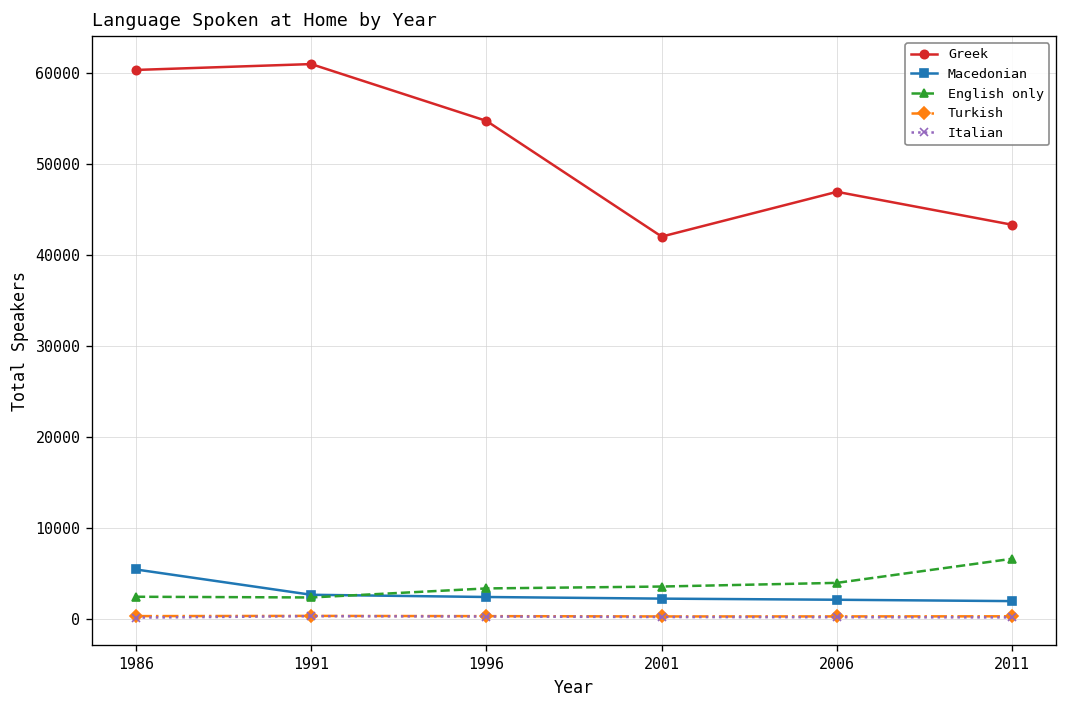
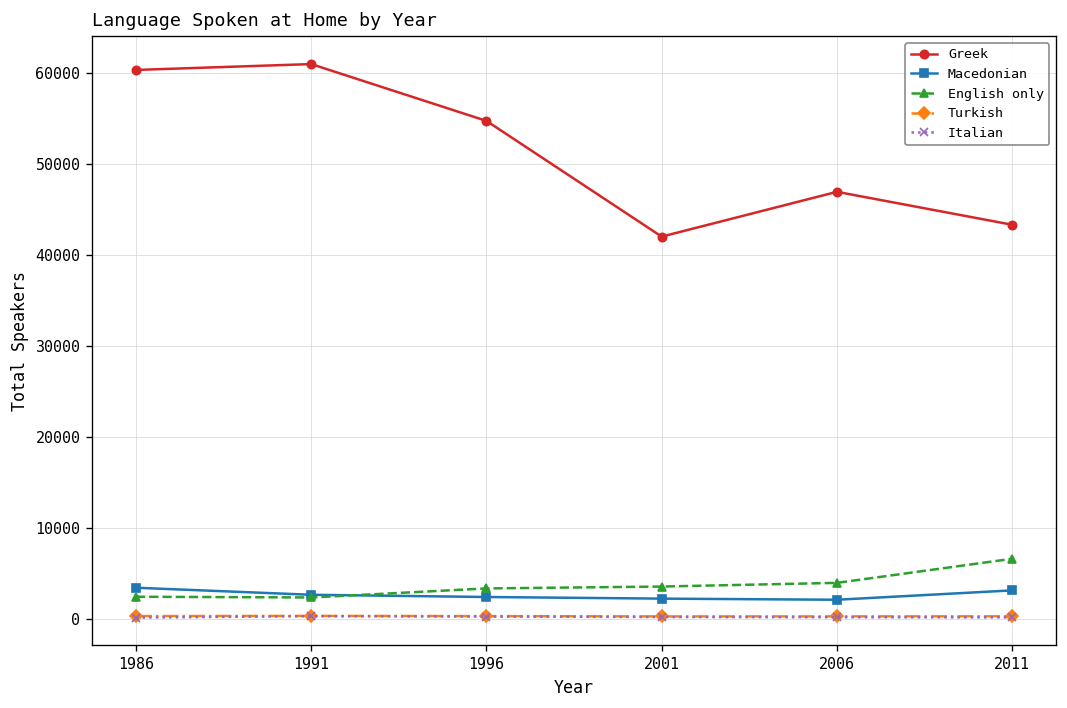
Macedonian, 1986: 5000 -> 3000
Macedonian, 2011: 2000 -> 3000
